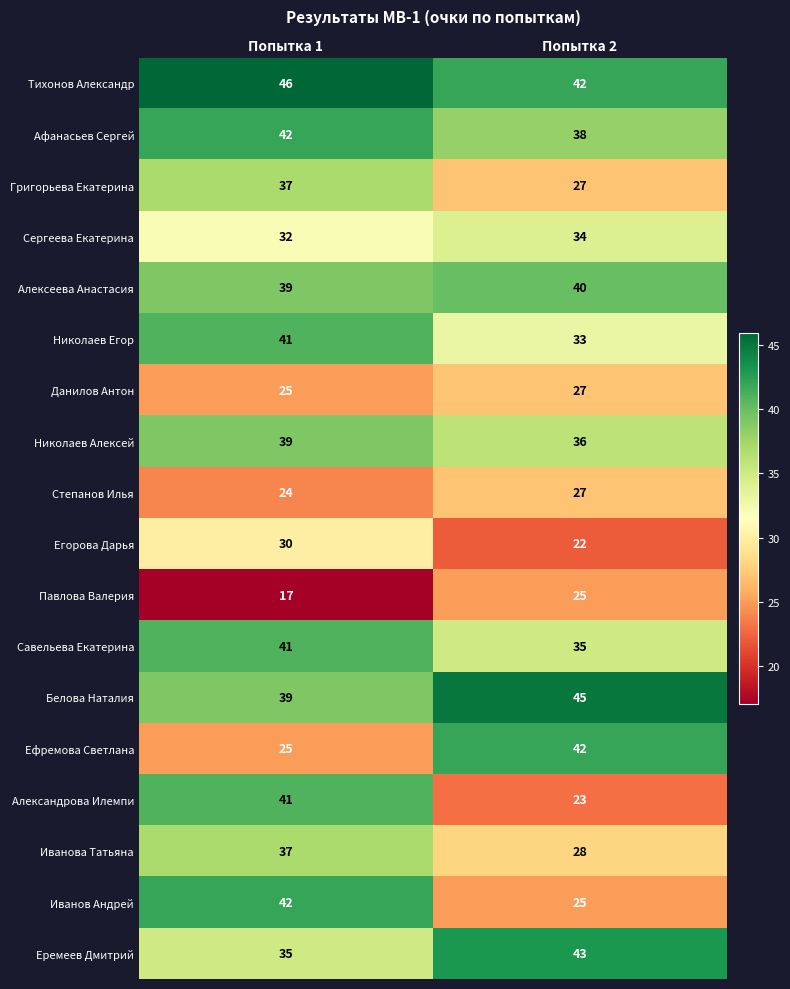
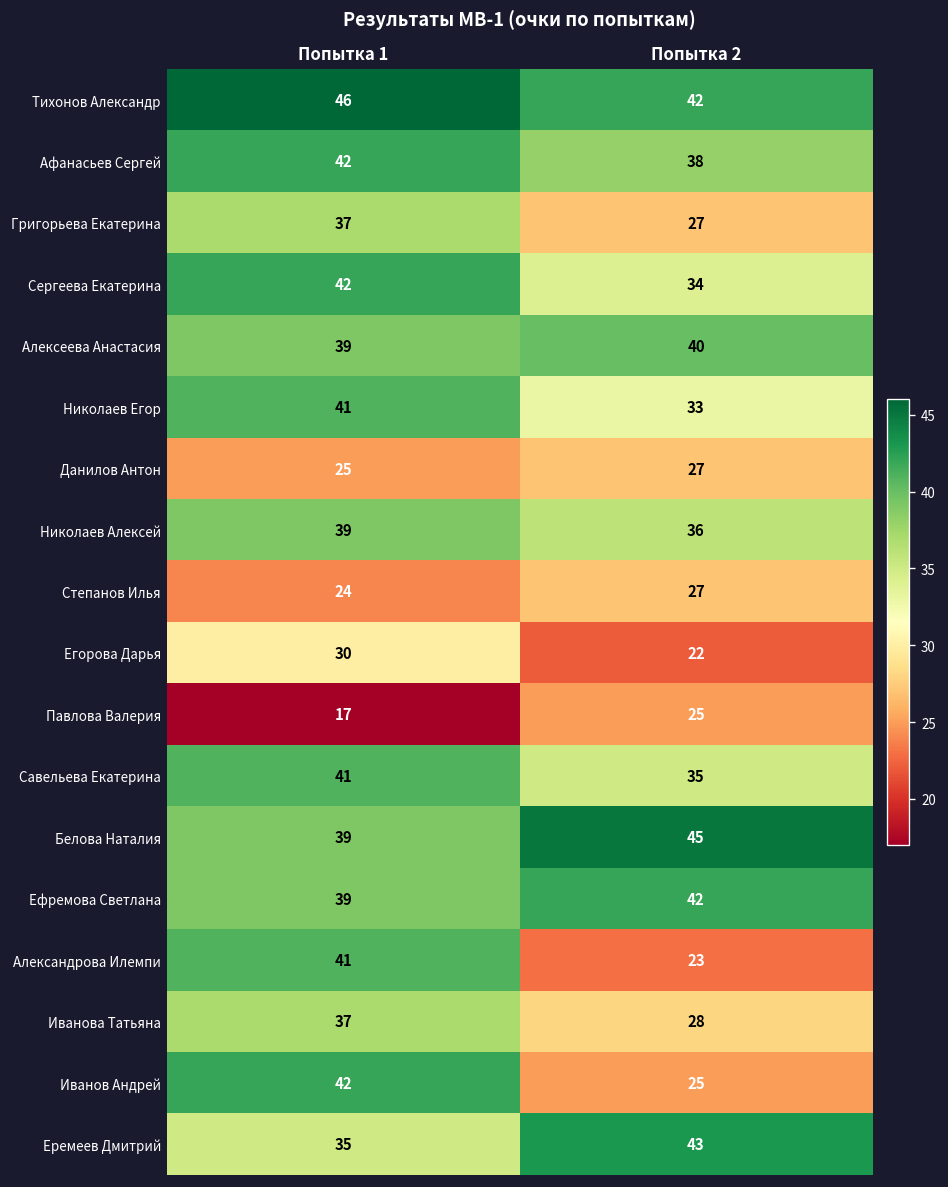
Сергеева Екатерина, Попытка 1: 32 -> 42
Ефремова Светлана, Попытка 1: 25 -> 39
